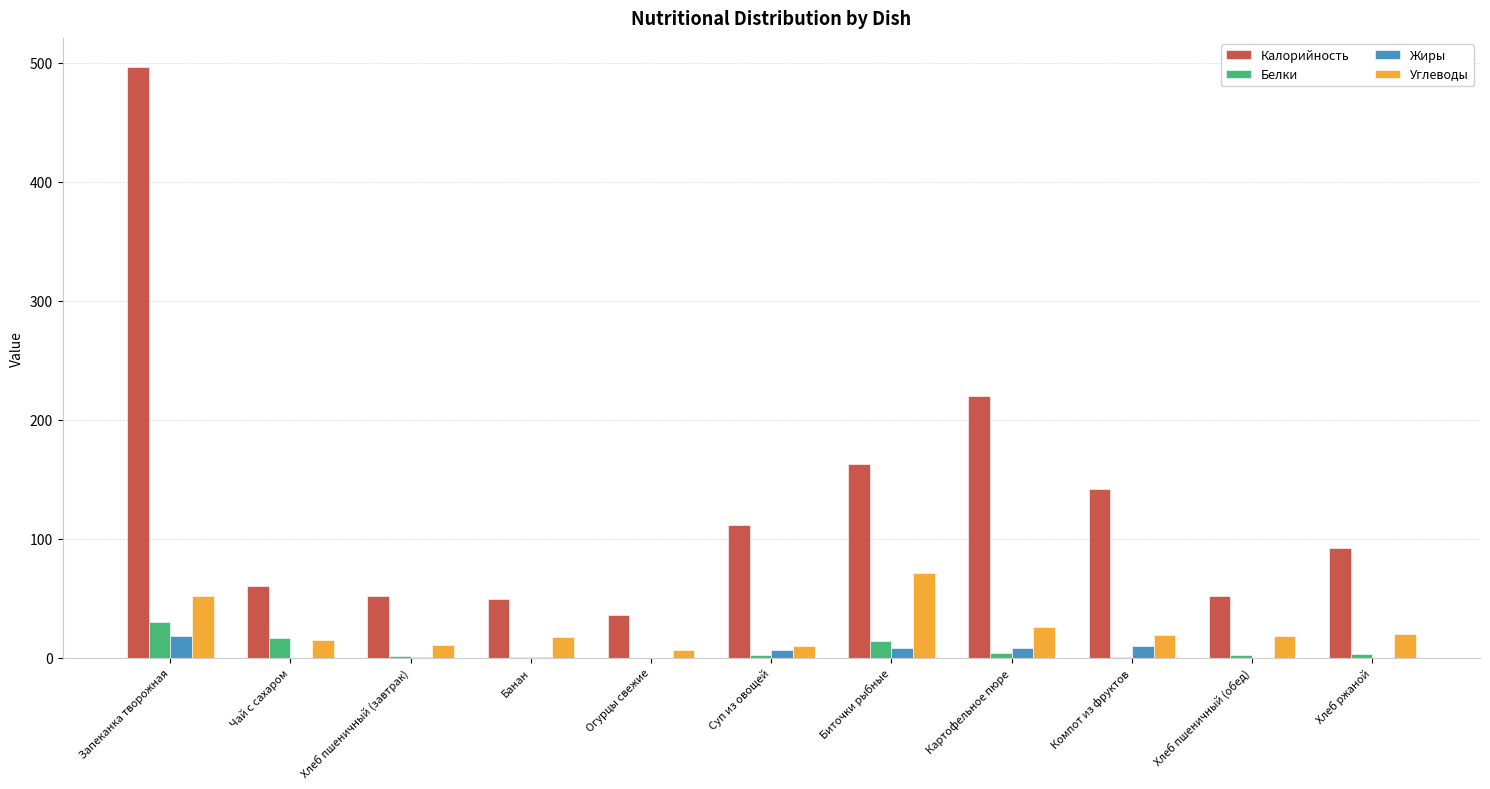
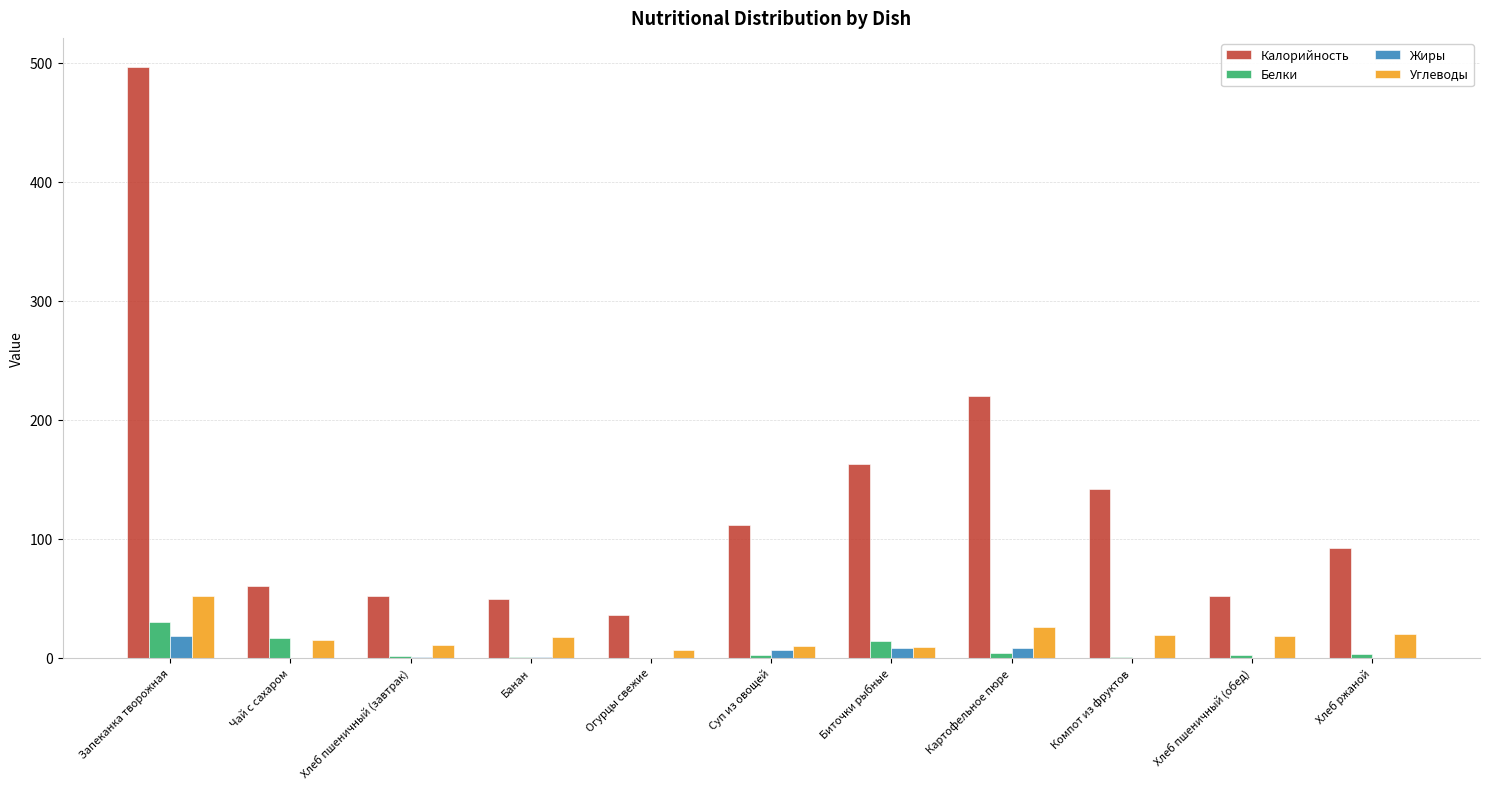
Углеводы, Биточки рыбные: 71 -> 9
Жиры, Компот из фруктов: 9 -> 0
